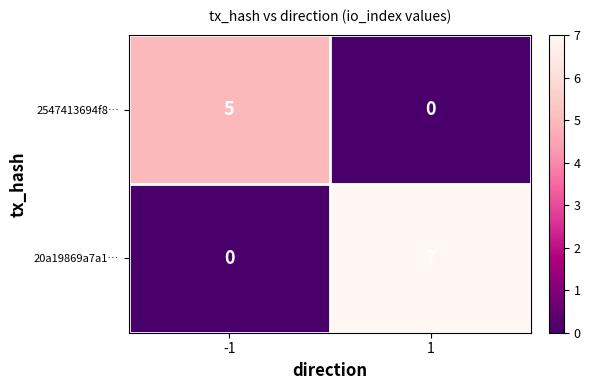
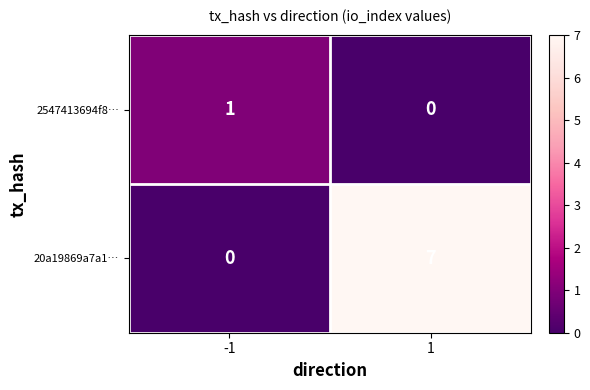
2547413694f8…, -1: 5 -> 1
